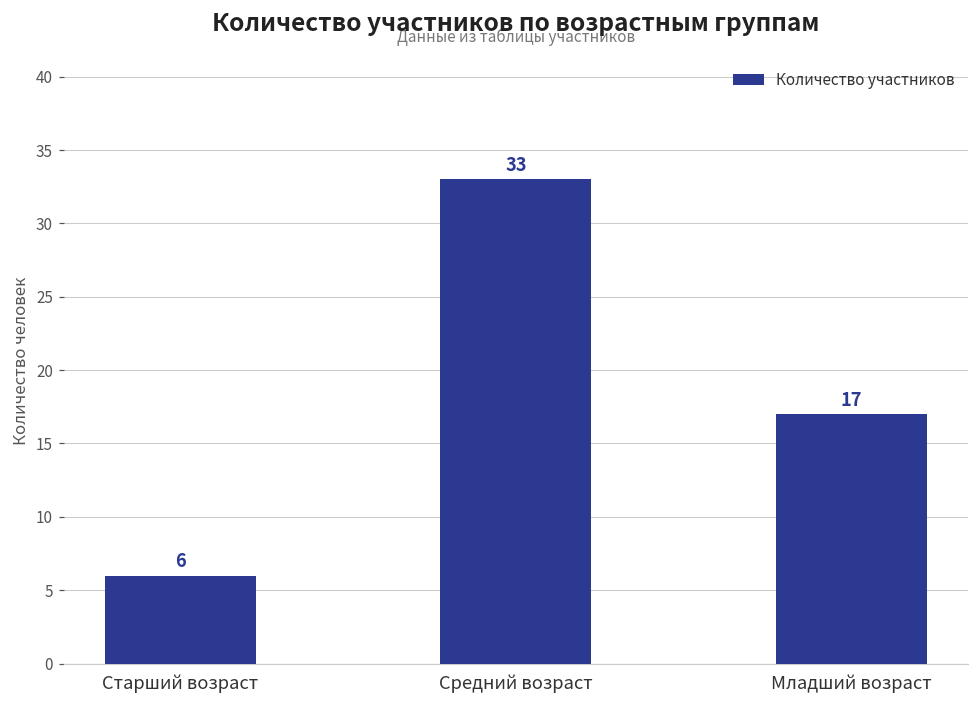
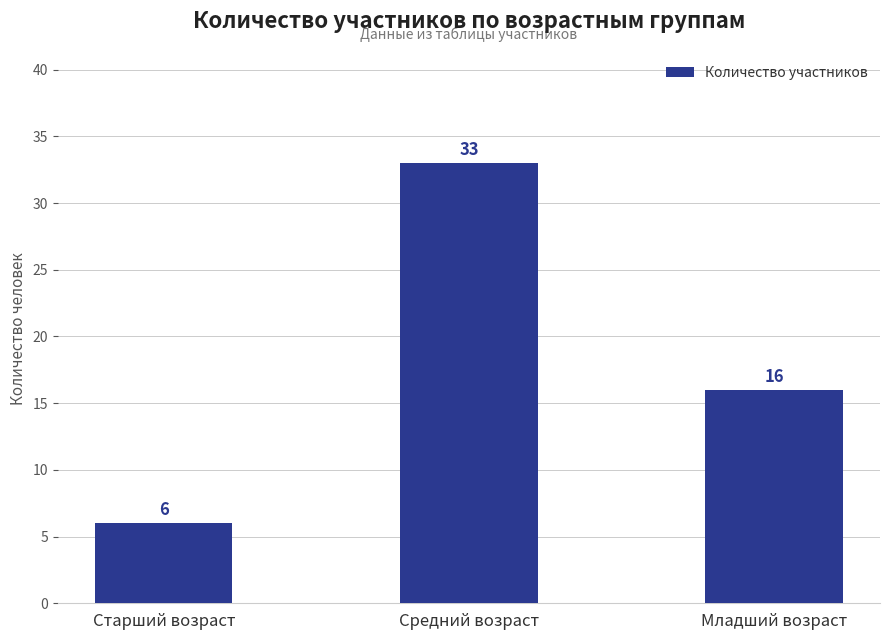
Младший возраст: 17 -> 16
